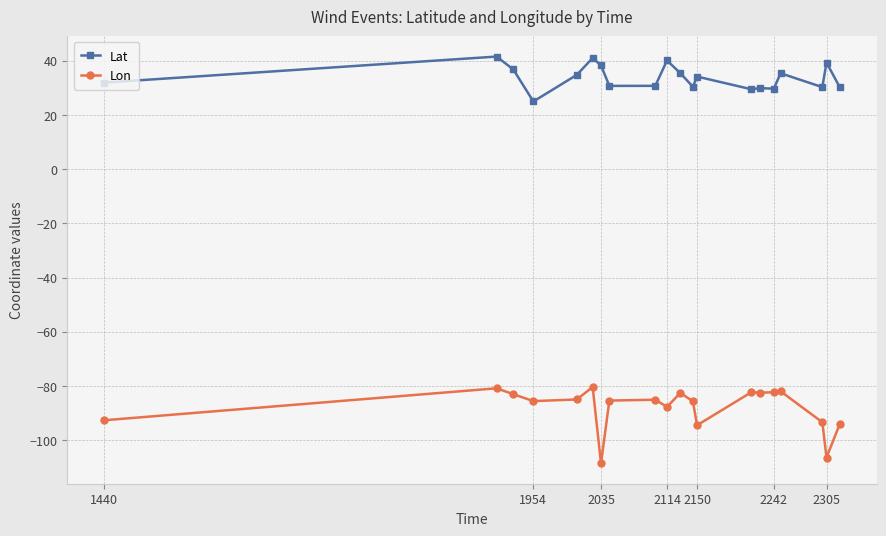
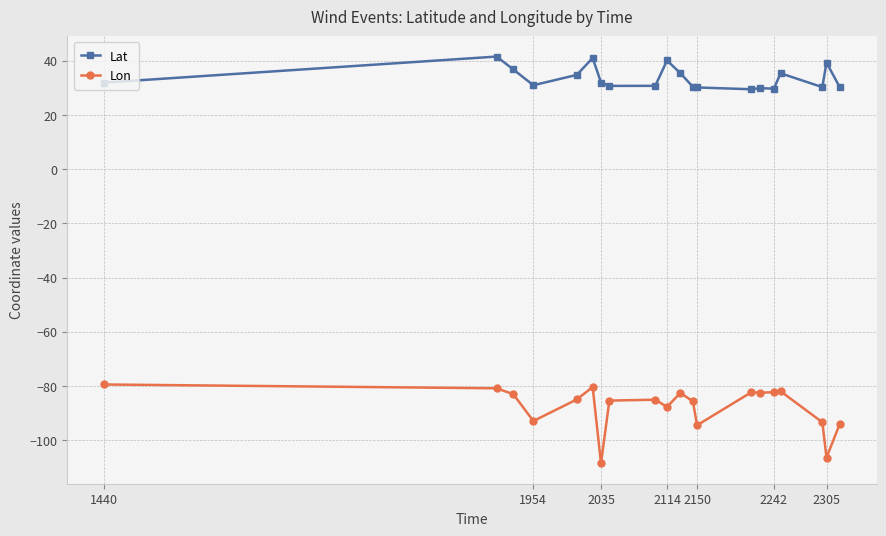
Lon, 1440: -93 -> -79
Lat, 1954: 25 -> 31
Lon, 1954: -86 -> -93
Lat, 2035: 38 -> 32
Lat, 2150: 34 -> 30
